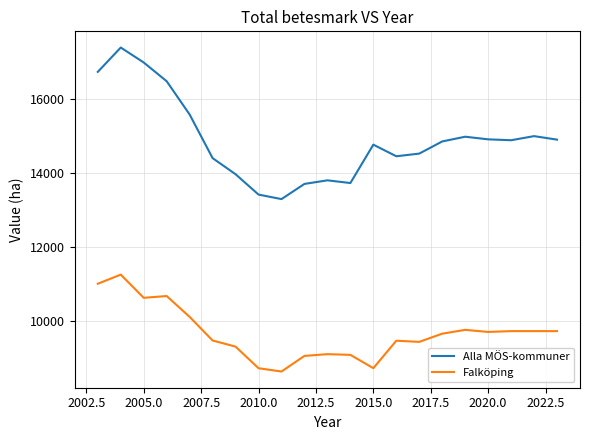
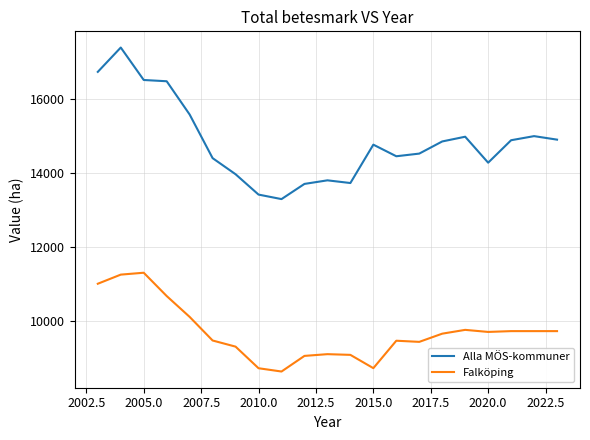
Alla MÖS-kommuner, 2005.0: 17000 -> 16500
Falköping, 2005.0: 10600 -> 11300
Alla MÖS-kommuner, 2020.0: 14900 -> 14300
